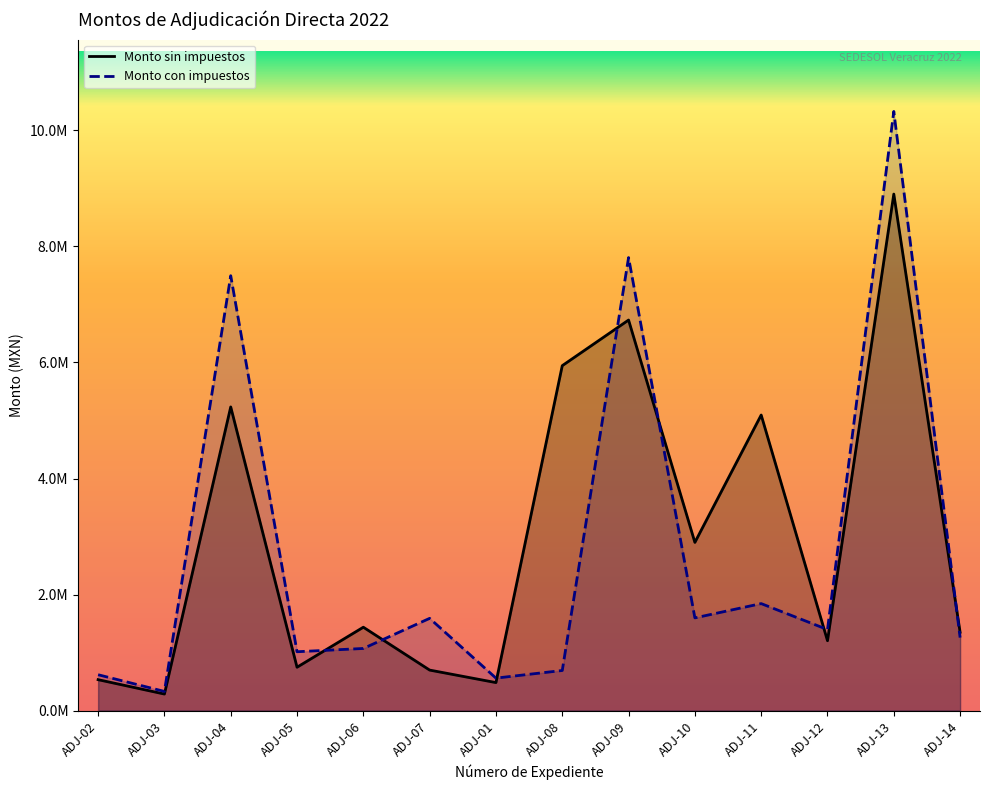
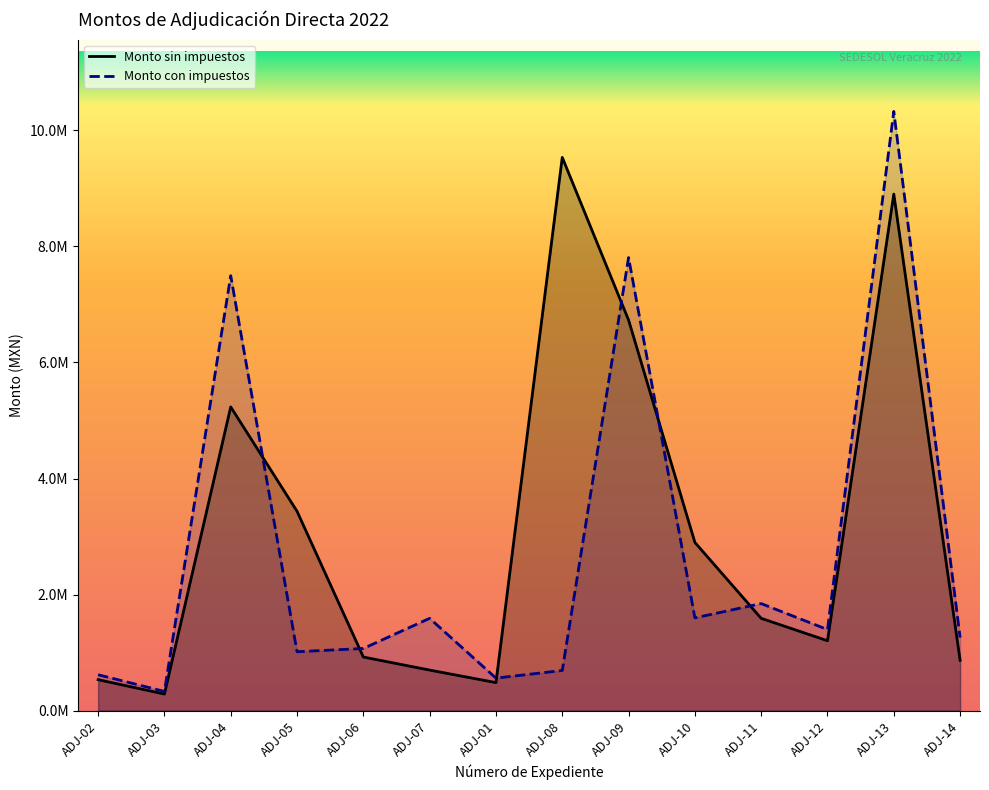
Monto sin impuestos, ADJ-05: 700000 -> 3400000
Monto sin impuestos, ADJ-06: 1400000 -> 900000
Monto sin impuestos, ADJ-08: 5900000 -> 9500000
Monto sin impuestos, ADJ-11: 5100000 -> 1600000
Monto sin impuestos, ADJ-14: 1300000 -> 900000
